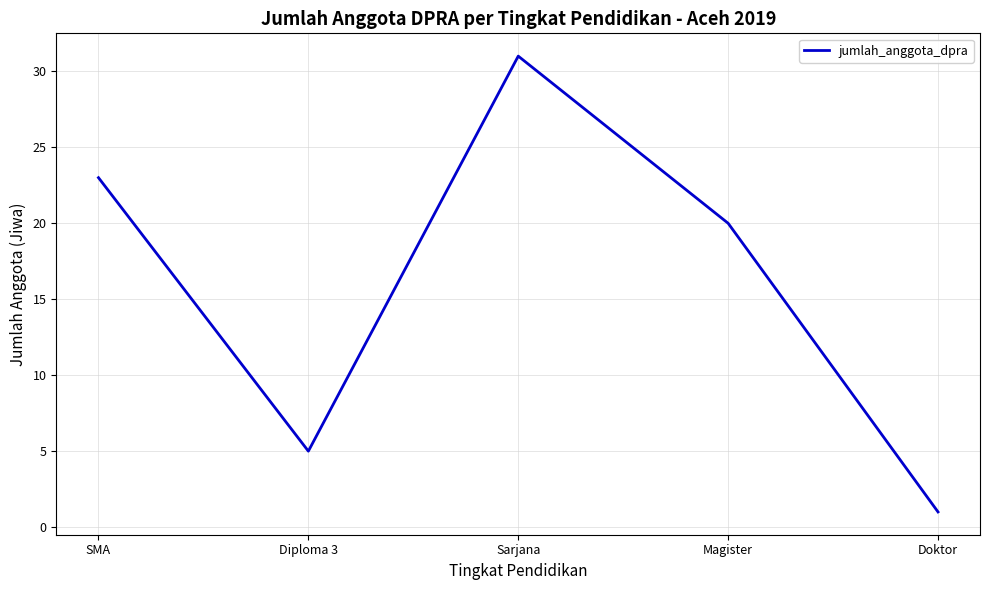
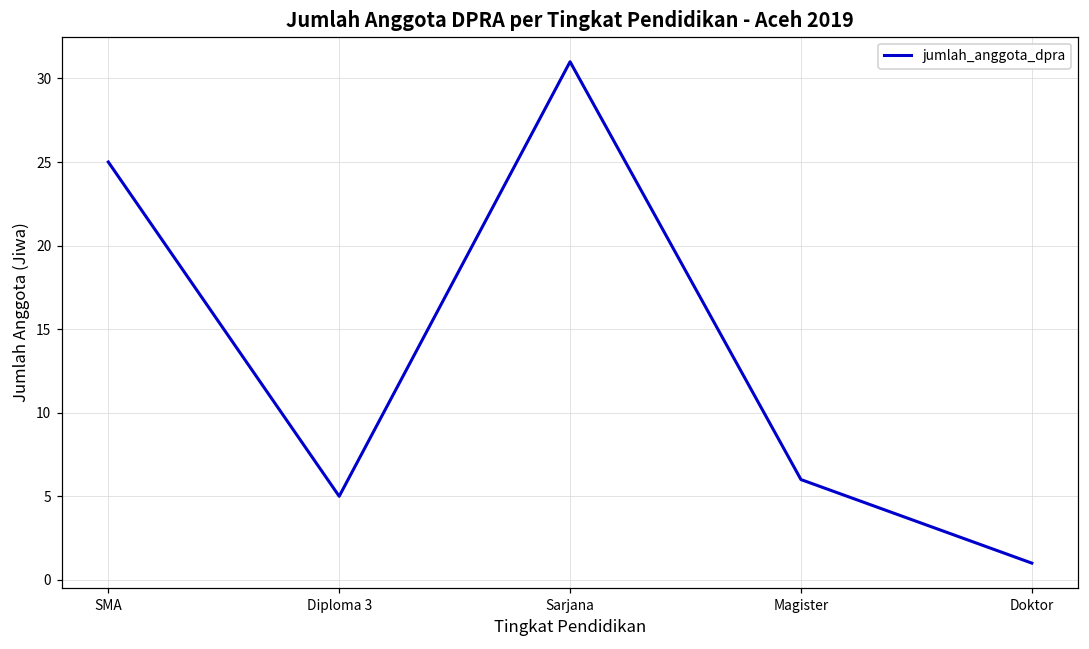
SMA: 23 -> 25
Magister: 20 -> 6
